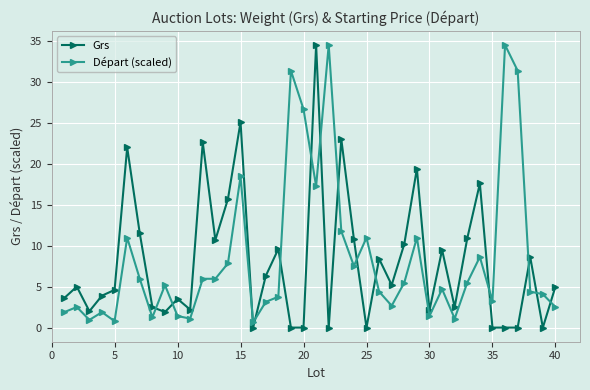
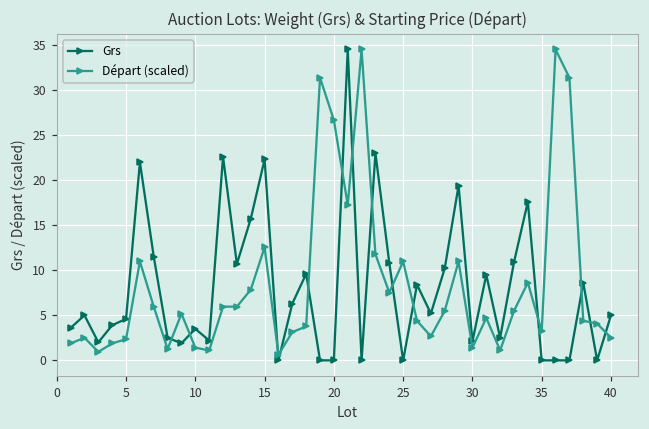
Départ (scaled), 5: 1 -> 2
Grs, 15: 25 -> 22
Départ (scaled), 15: 18 -> 13
